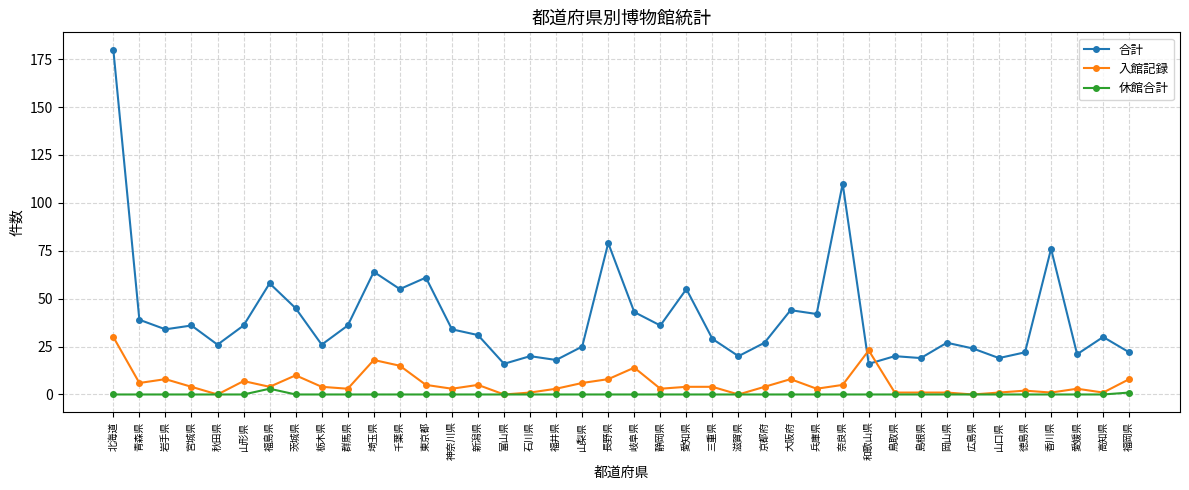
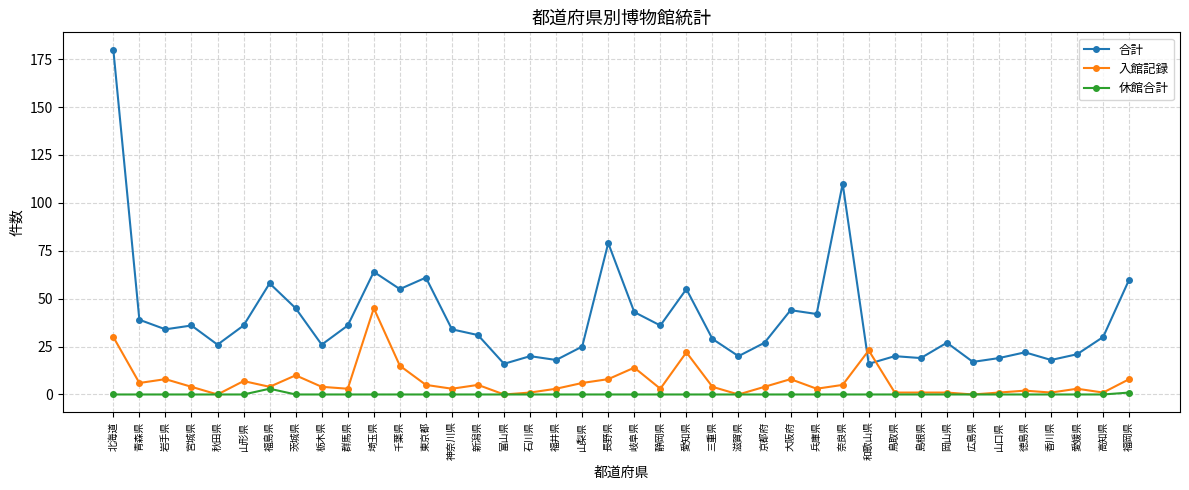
入館記録, 埼玉県: 18 -> 45
入館記録, 愛知県: 4 -> 22
合計, 広島県: 24 -> 17
合計, 香川県: 76 -> 18
合計, 福岡県: 22 -> 60
